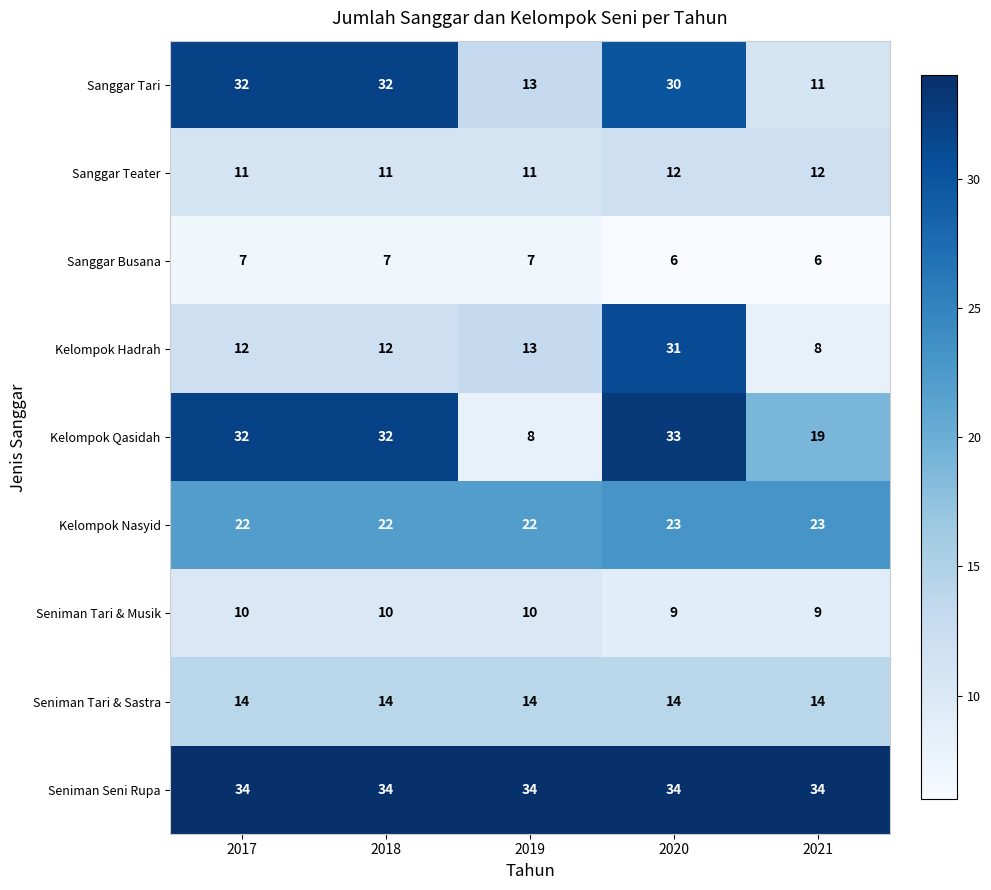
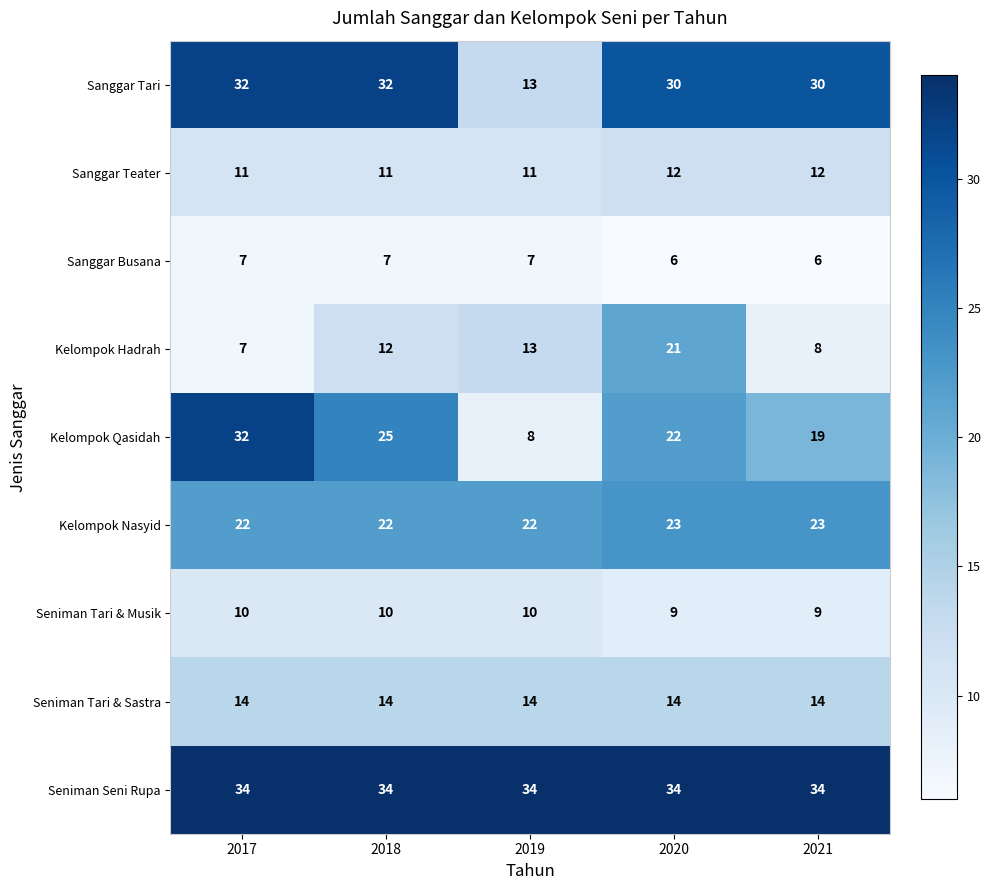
Sanggar Tari, 2021: 11 -> 30
Kelompok Hadrah, 2017: 12 -> 7
Kelompok Hadrah, 2020: 31 -> 21
Kelompok Qasidah, 2018: 32 -> 25
Kelompok Qasidah, 2020: 33 -> 22
